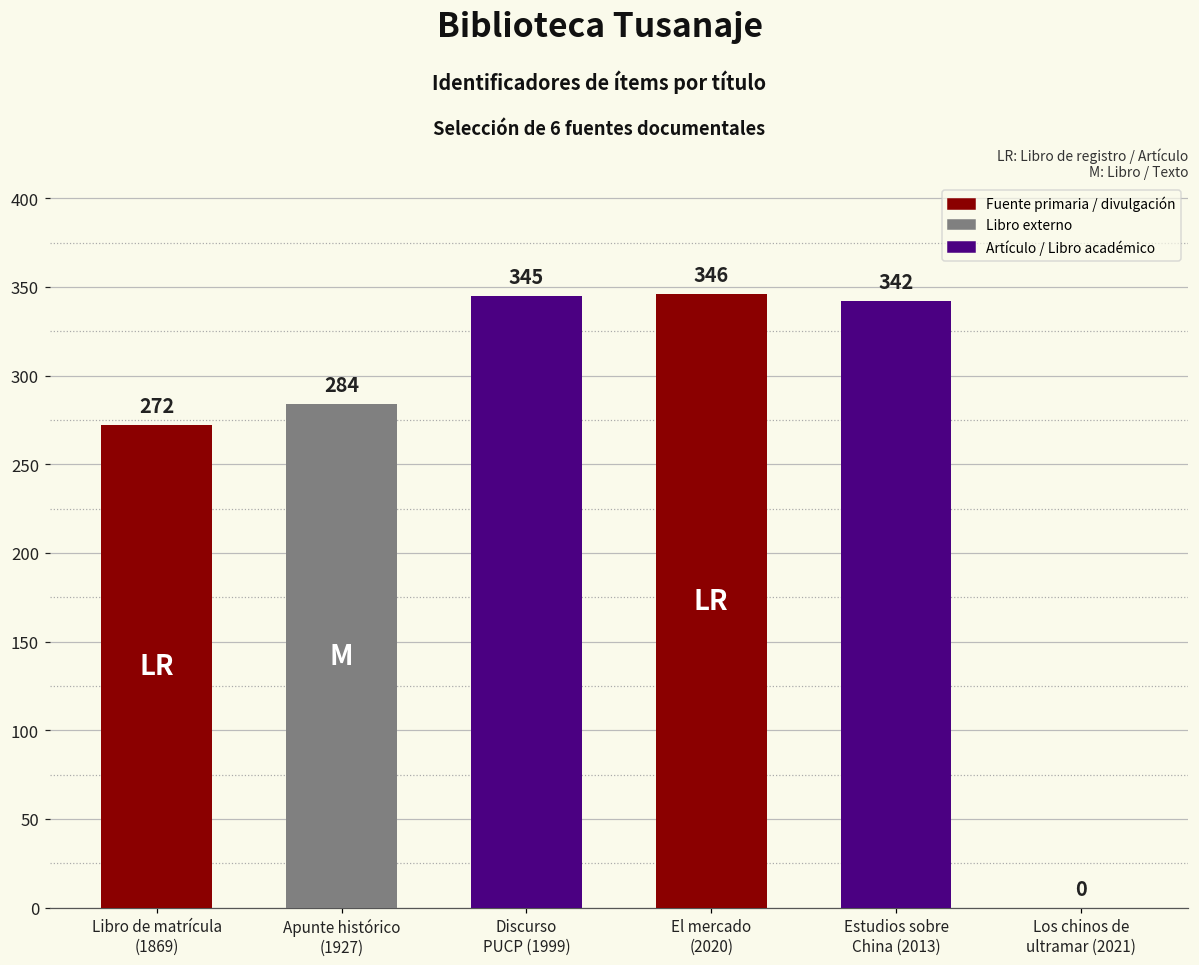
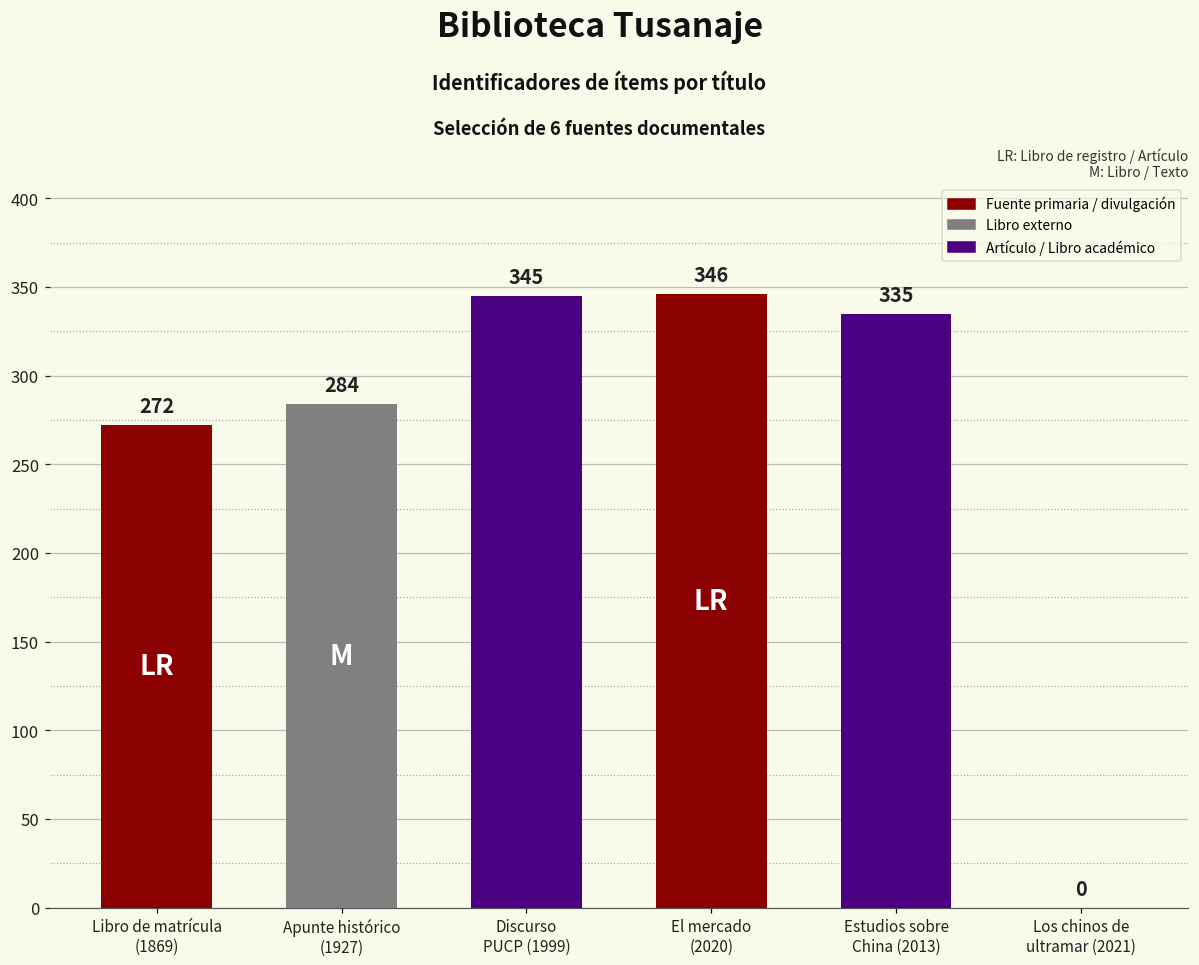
Estudios sobre China (2013): 342 -> 335
